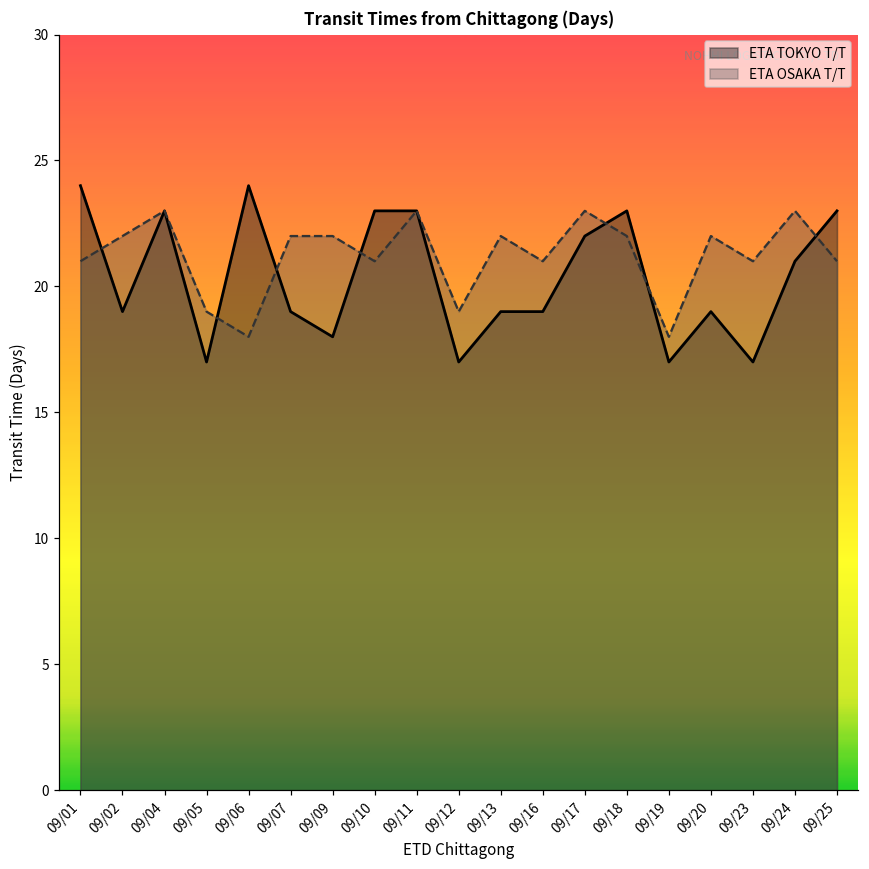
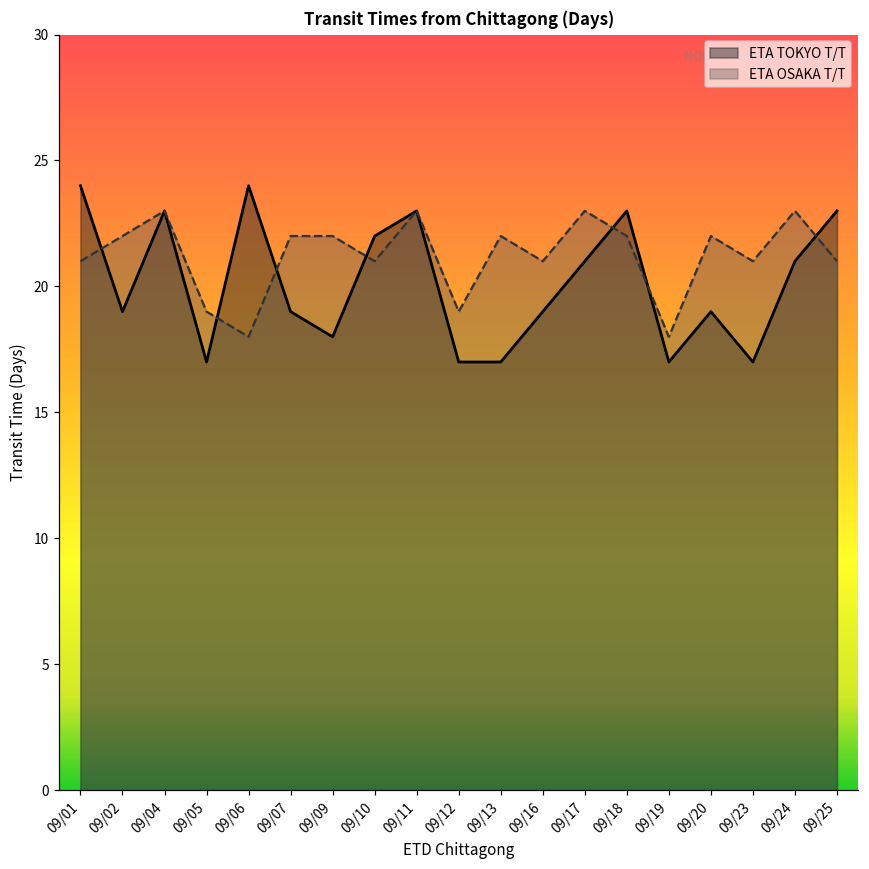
ETA TOKYO T/T, 09/10: 23 -> 22
ETA TOKYO T/T, 09/13: 19 -> 17
ETA TOKYO T/T, 09/17: 22 -> 21
